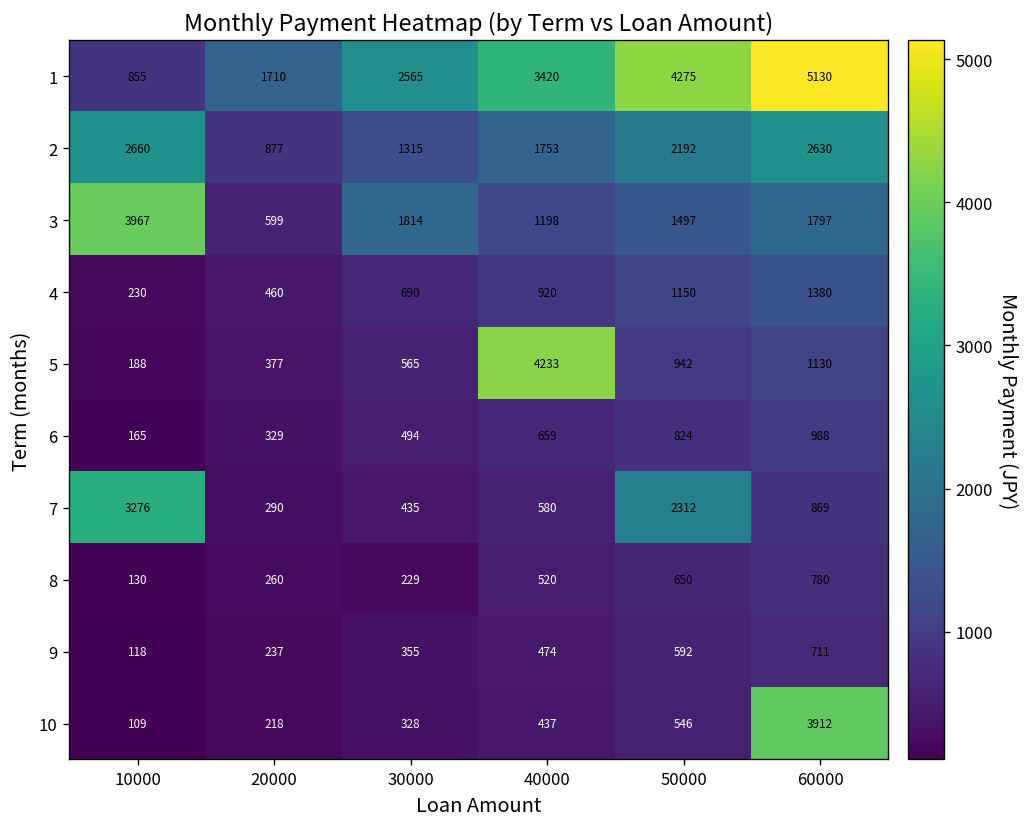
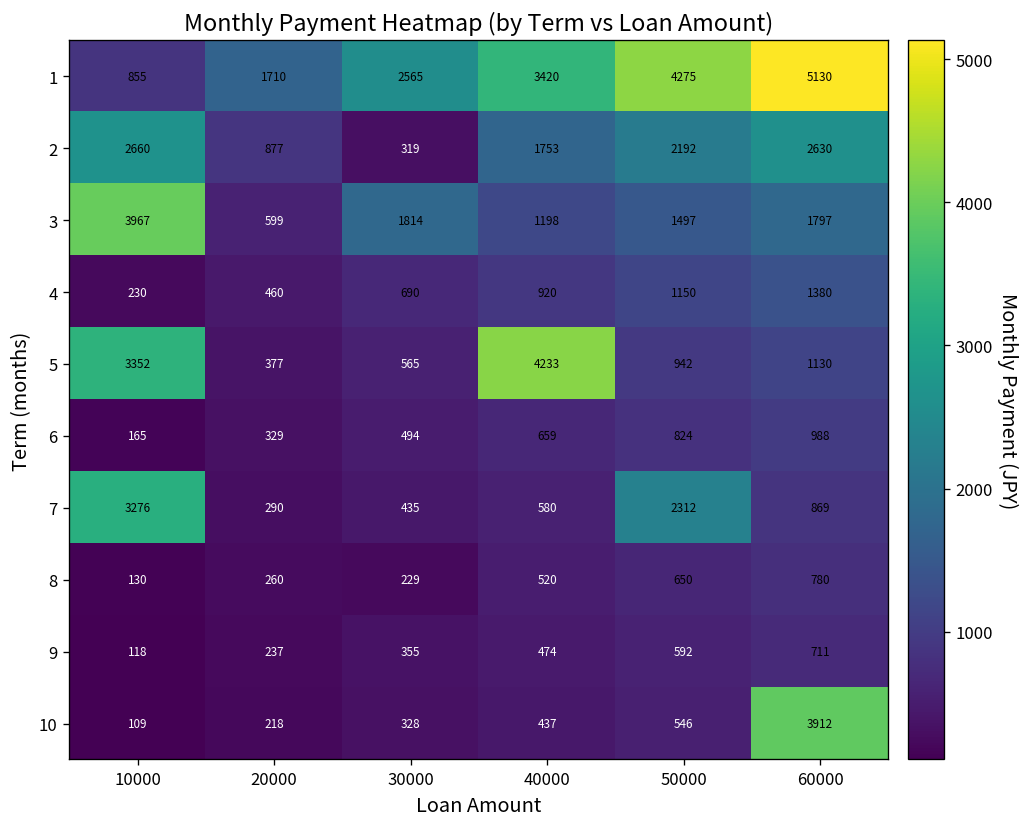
2, 30000: 1315 -> 319
5, 10000: 188 -> 3352
